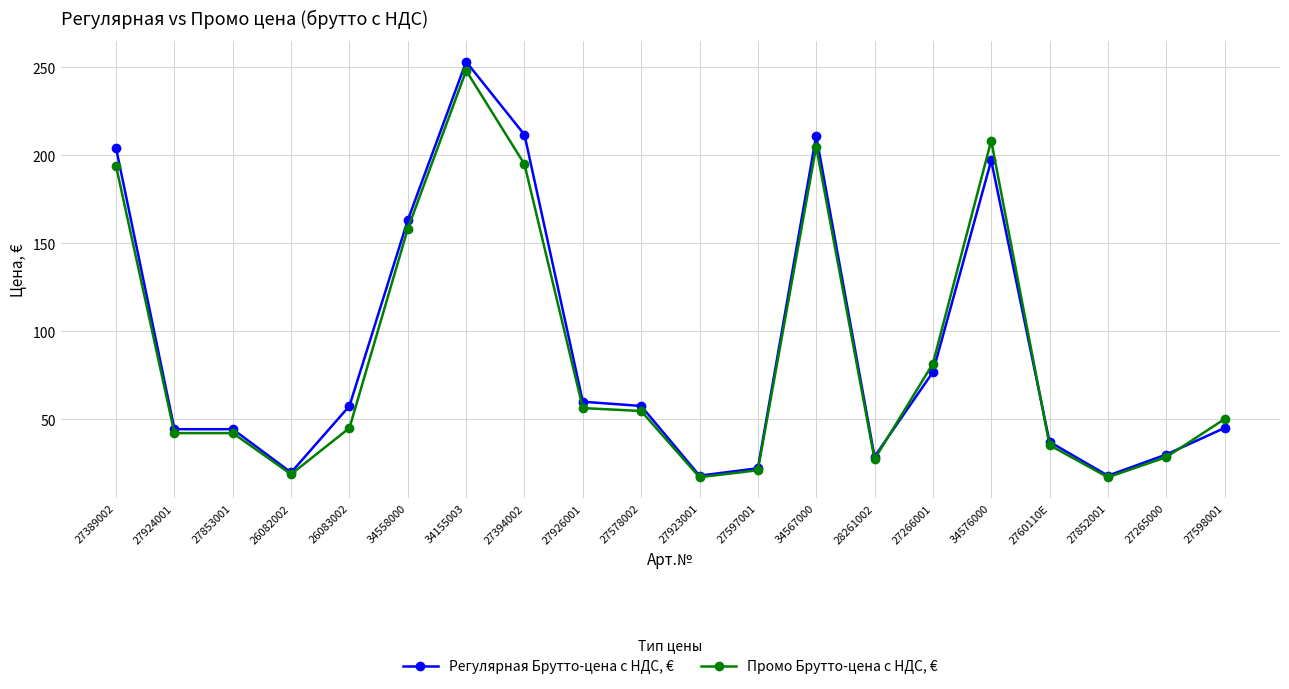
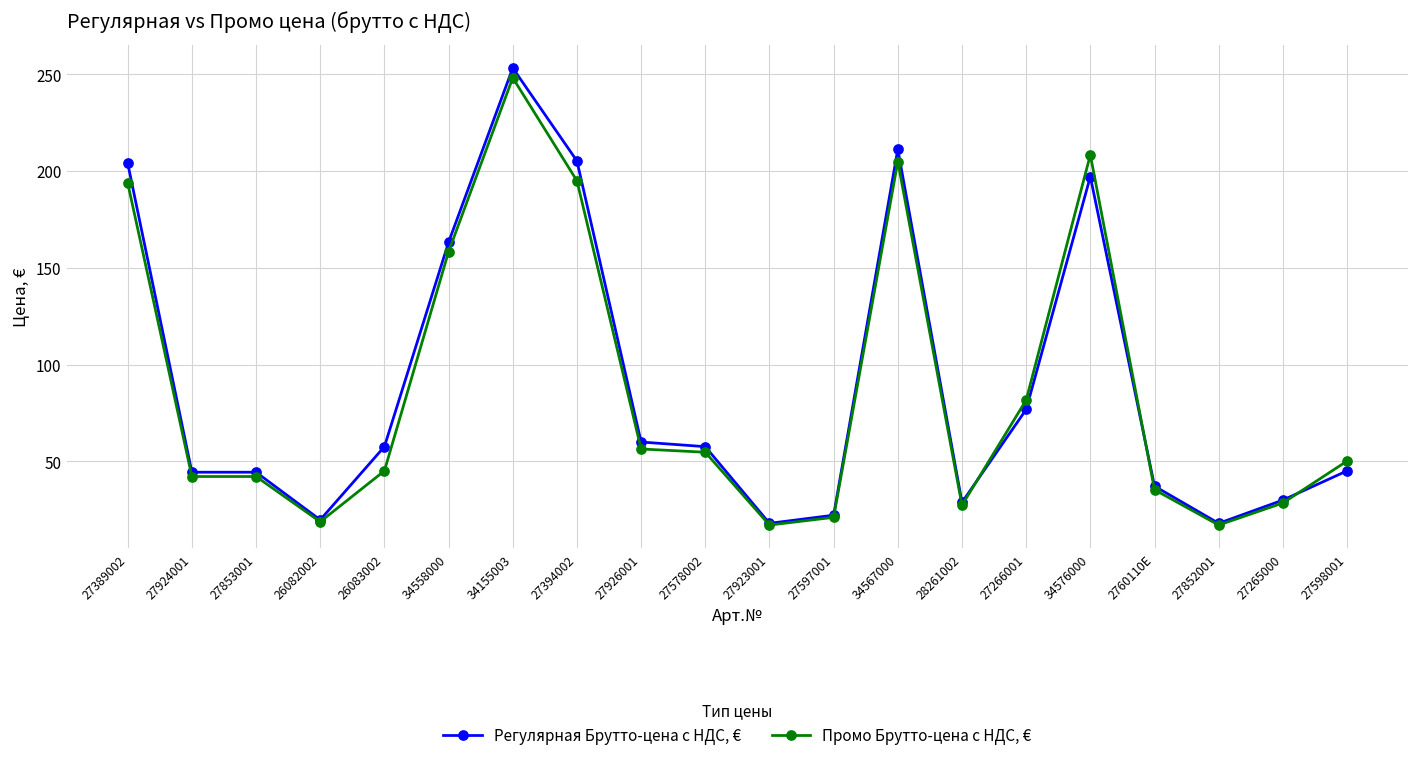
Регулярная Брутто-цена с НДС, €, 27394002: 212 -> 205
